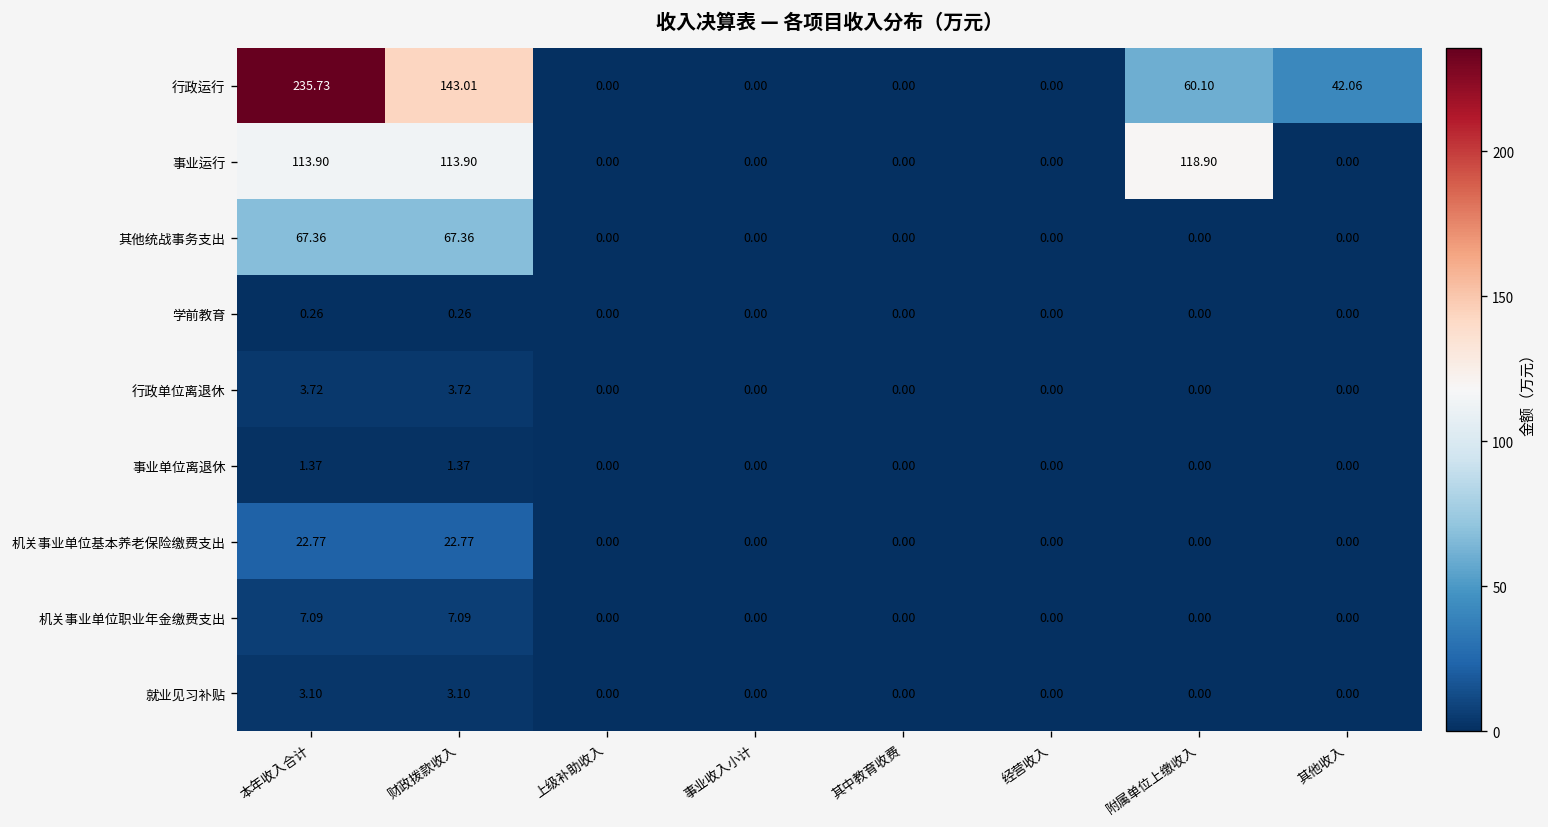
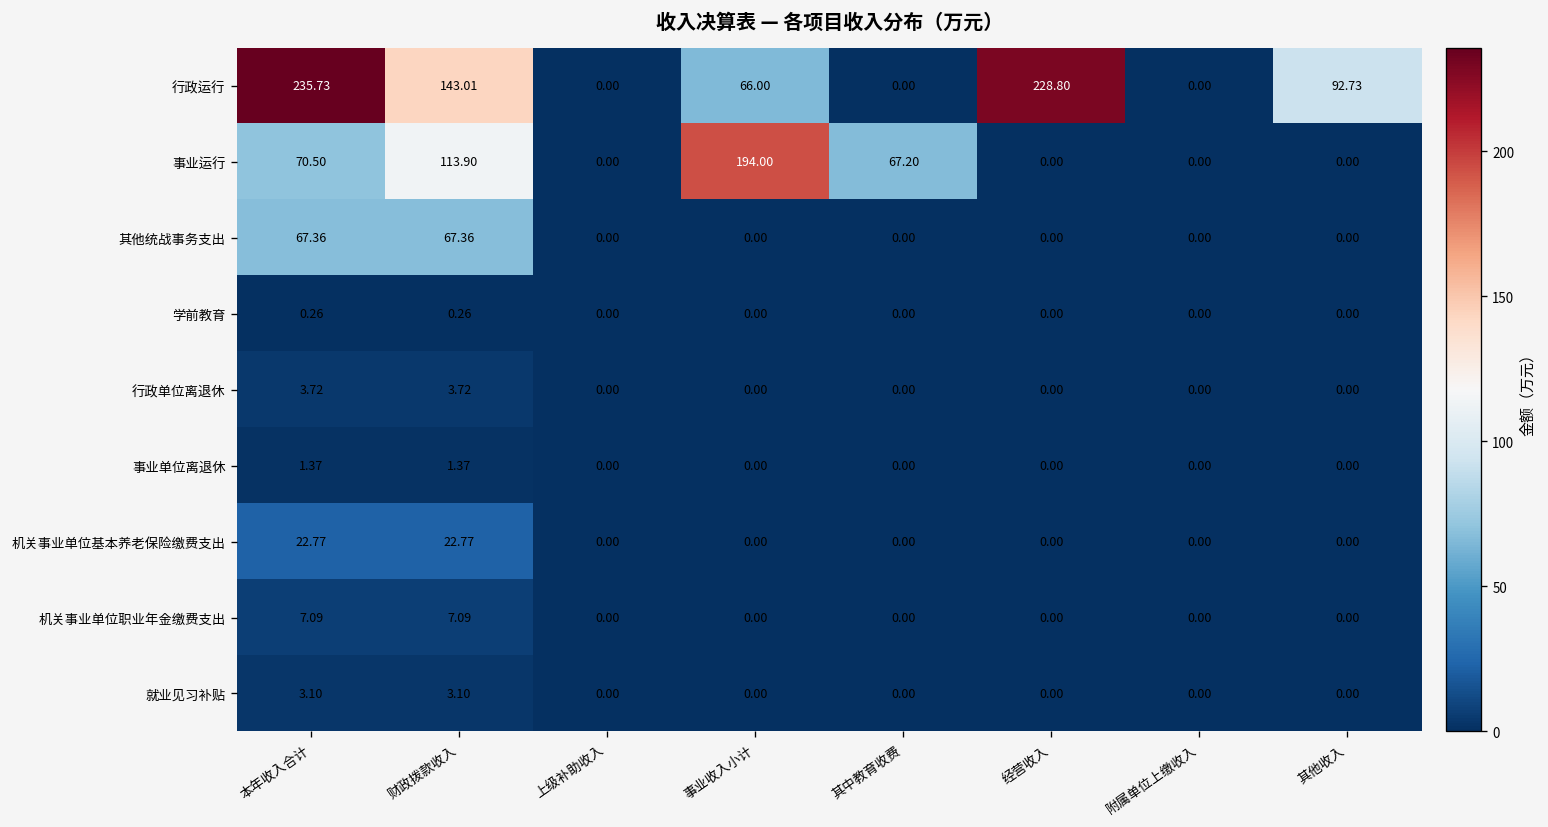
行政运行, 事业收入小计: 0.00 -> 66.00
行政运行, 经营收入: 0.00 -> 228.80
行政运行, 附属单位上缴收入: 60.10 -> 0.00
行政运行, 其他收入: 42.06 -> 92.73
事业运行, 本年收入合计: 113.90 -> 70.50
事业运行, 事业收入小计: 0.00 -> 194.00
事业运行, 其中教育收费: 0.00 -> 67.20
事业运行, 附属单位上缴收入: 118.90 -> 0.00
